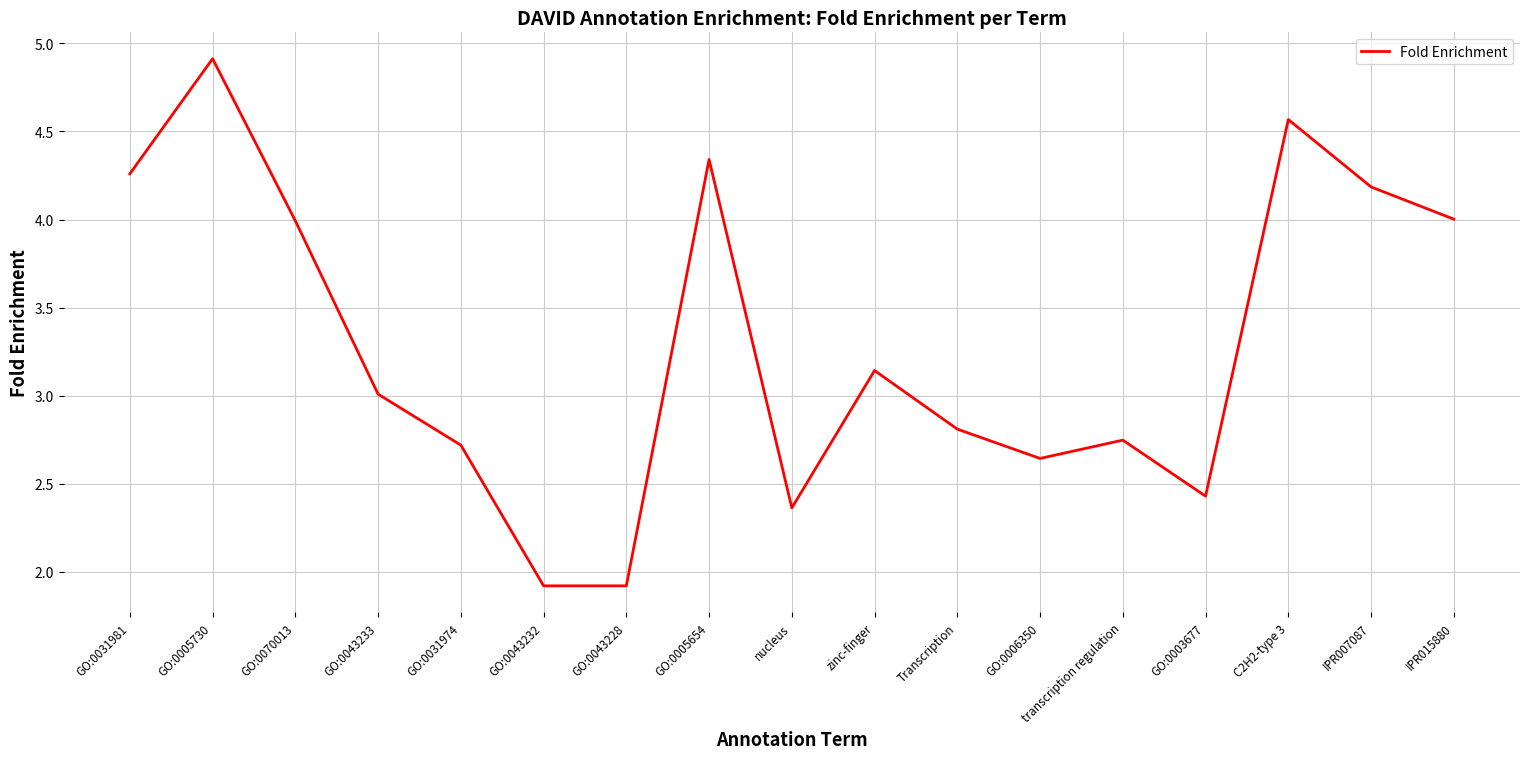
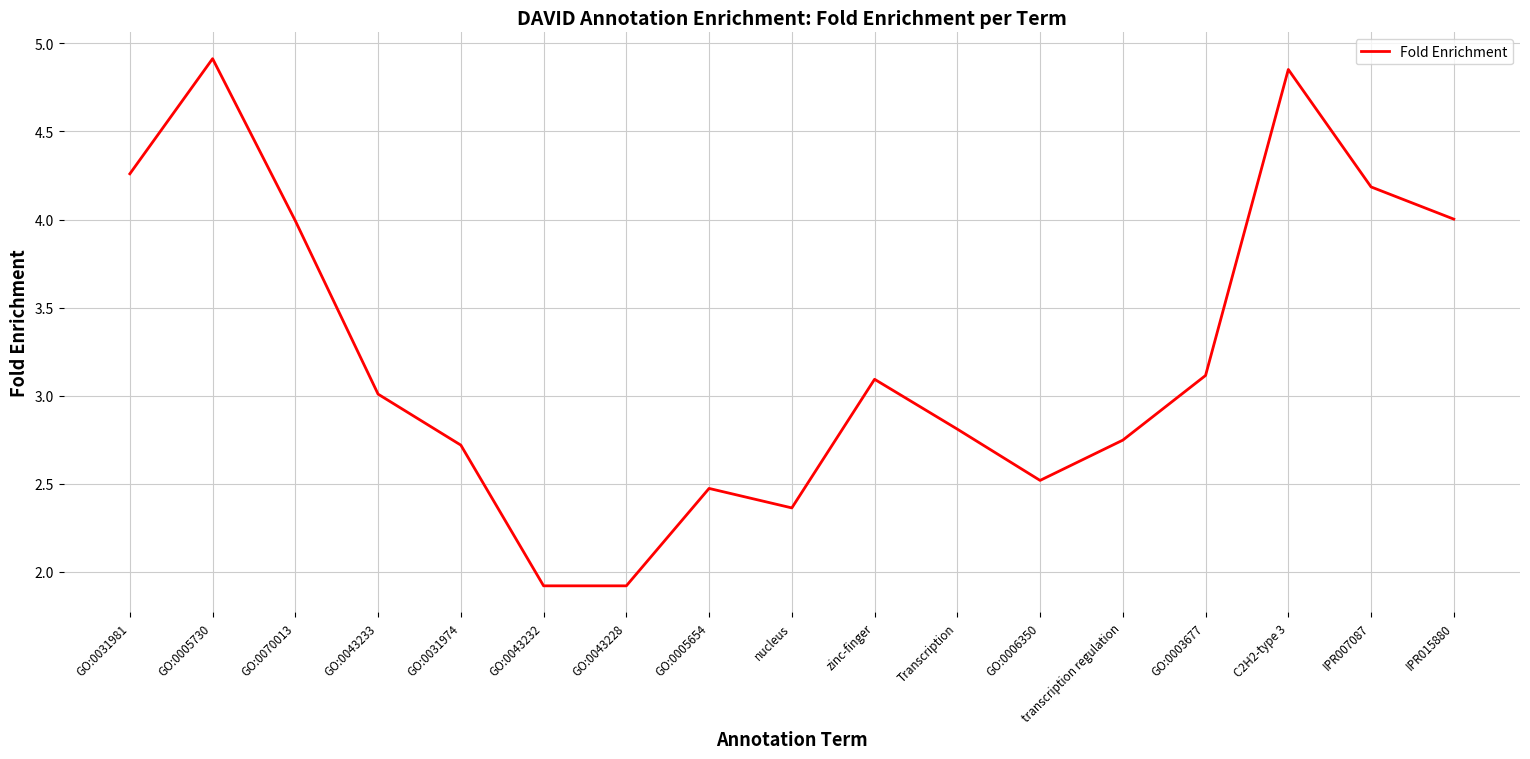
GO:0005654: 4.34 -> 2.47
zinc-finger: 3.14 -> 3.09
GO:0006350: 2.64 -> 2.52
GO:0003677: 2.43 -> 3.12
C2H2-type 3: 4.57 -> 4.85
